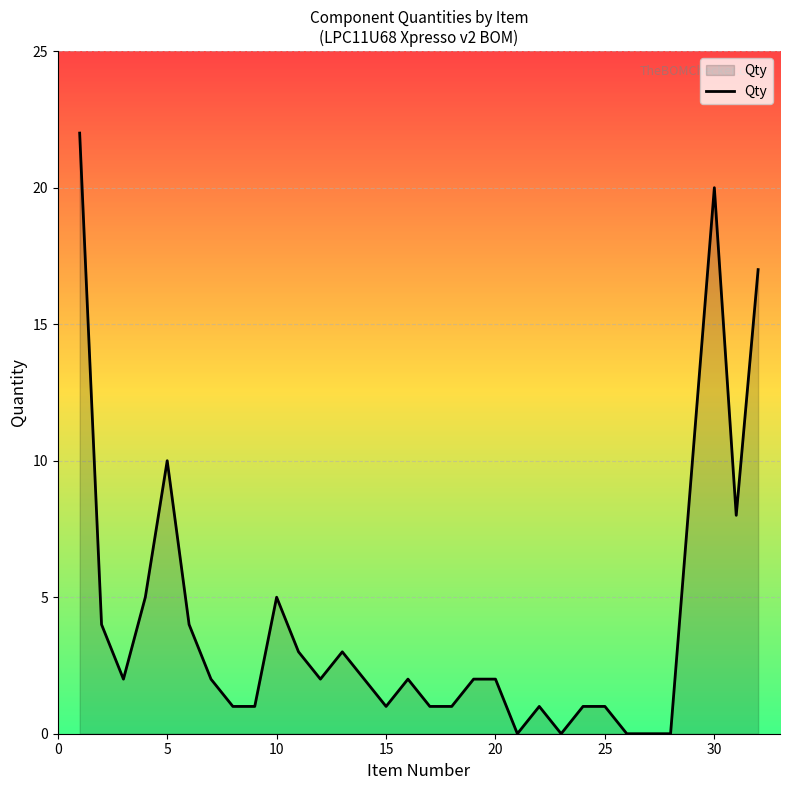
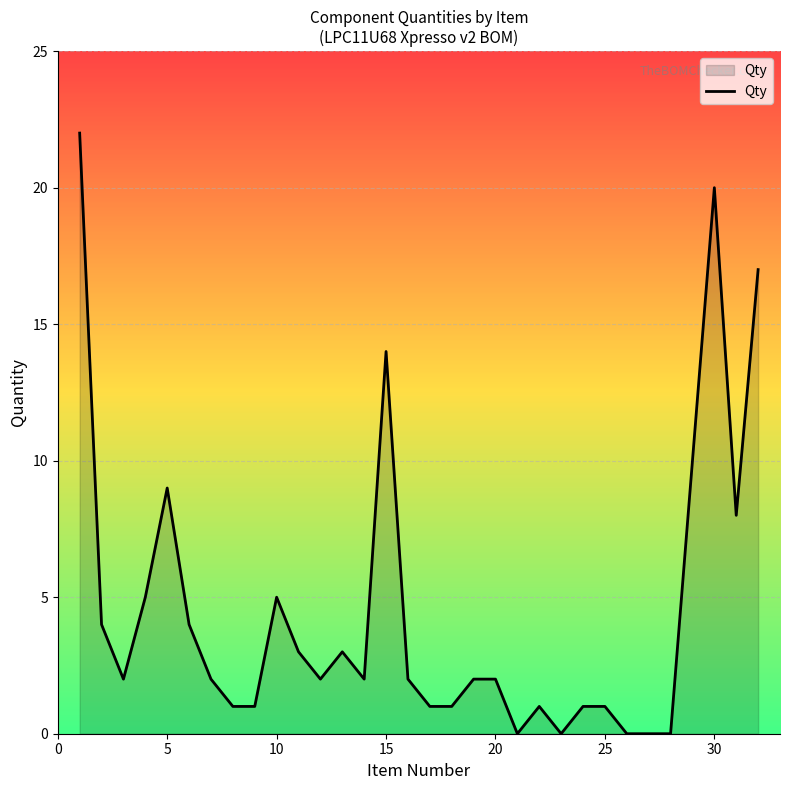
5: 10 -> 9
15: 1 -> 14
